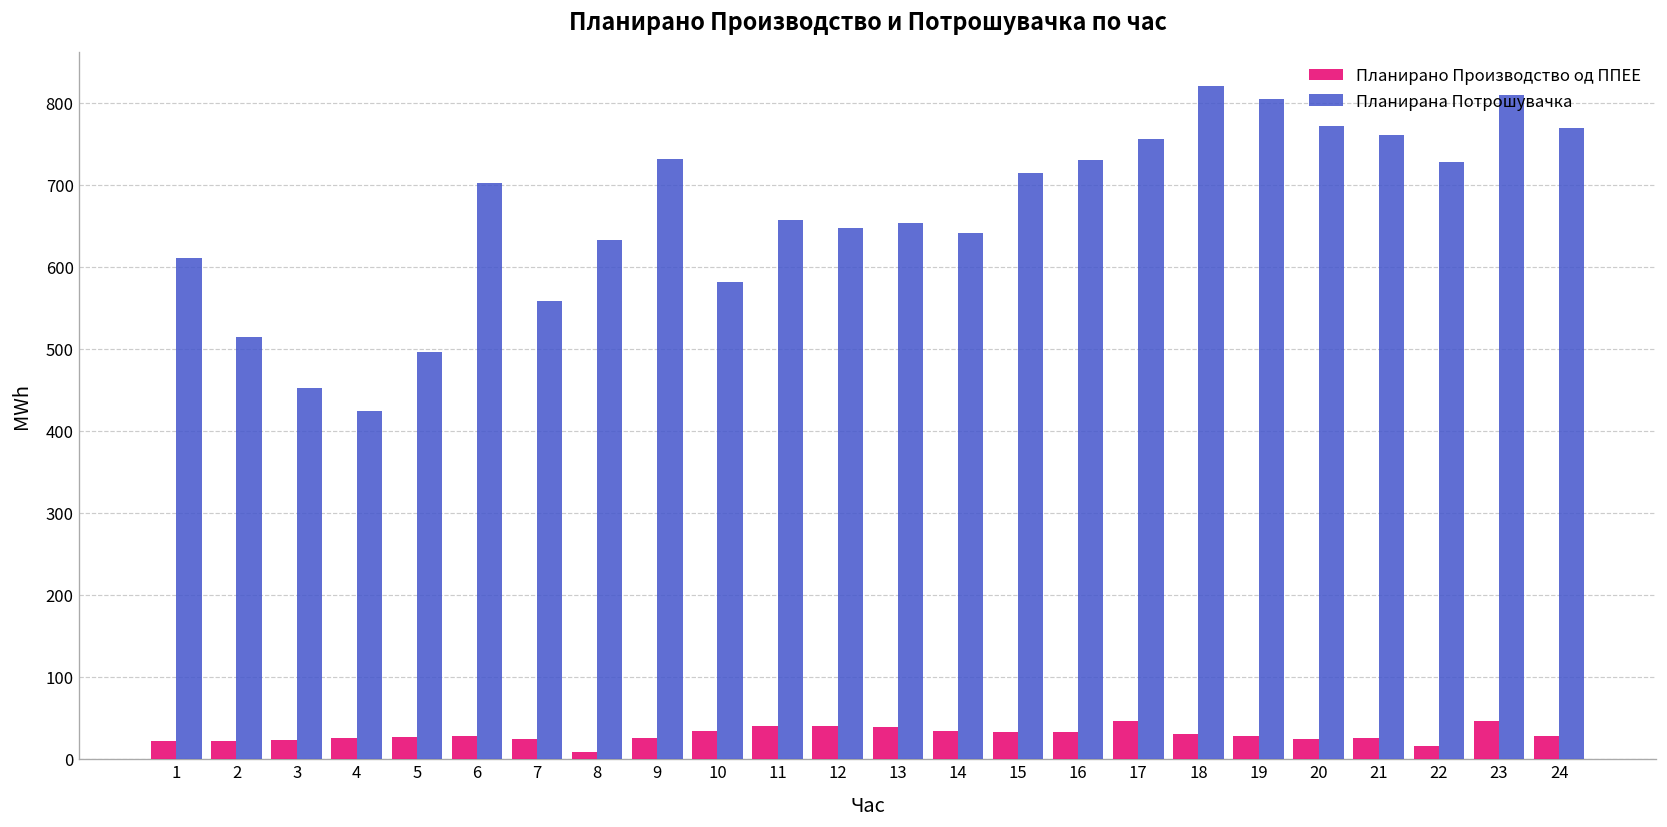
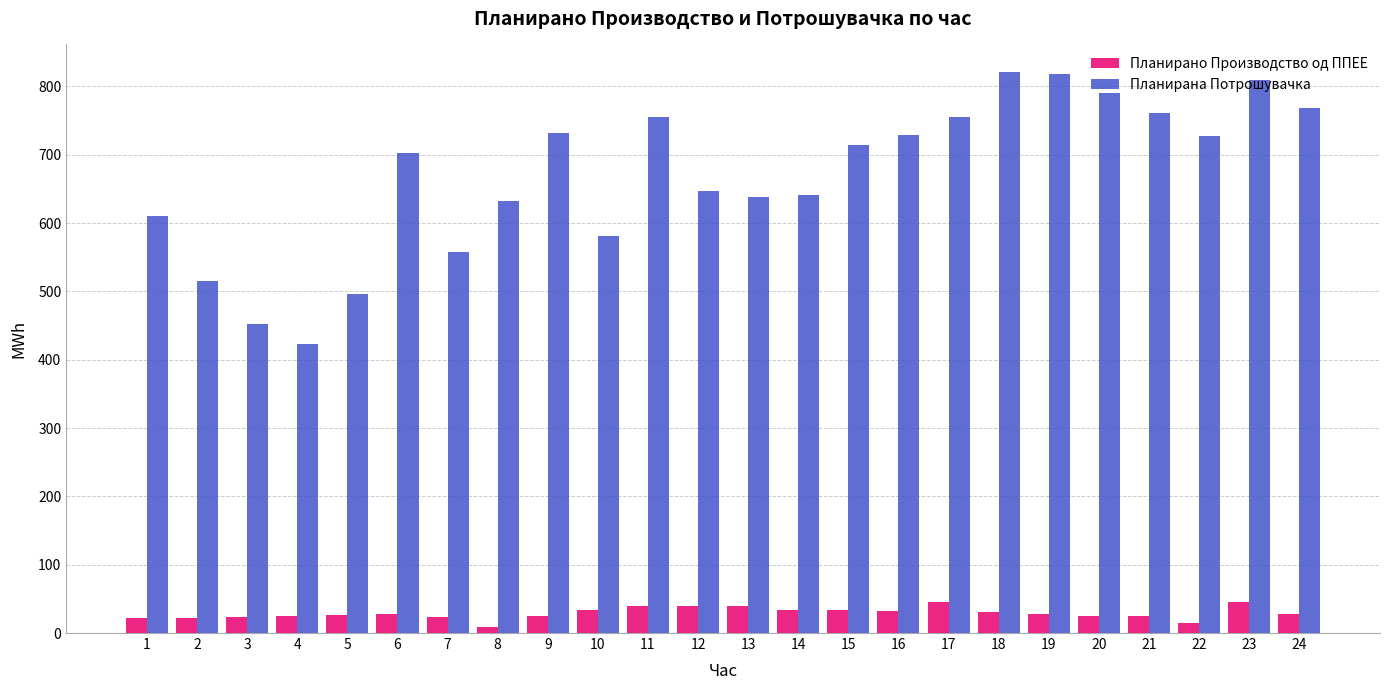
Планирана Потрошувачка, 11: 660 -> 750
Планирана Потрошувачка, 13: 650 -> 640
Планирана Потрошувачка, 19: 800 -> 820
Планирана Потрошувачка, 20: 770 -> 790
